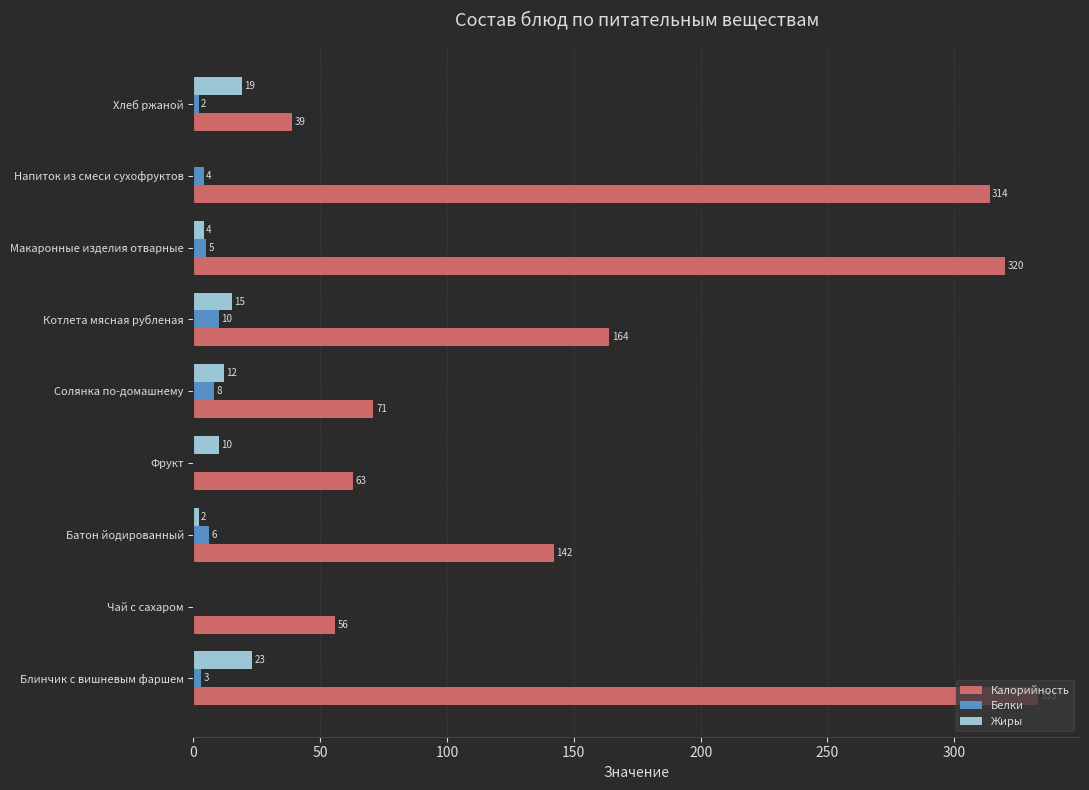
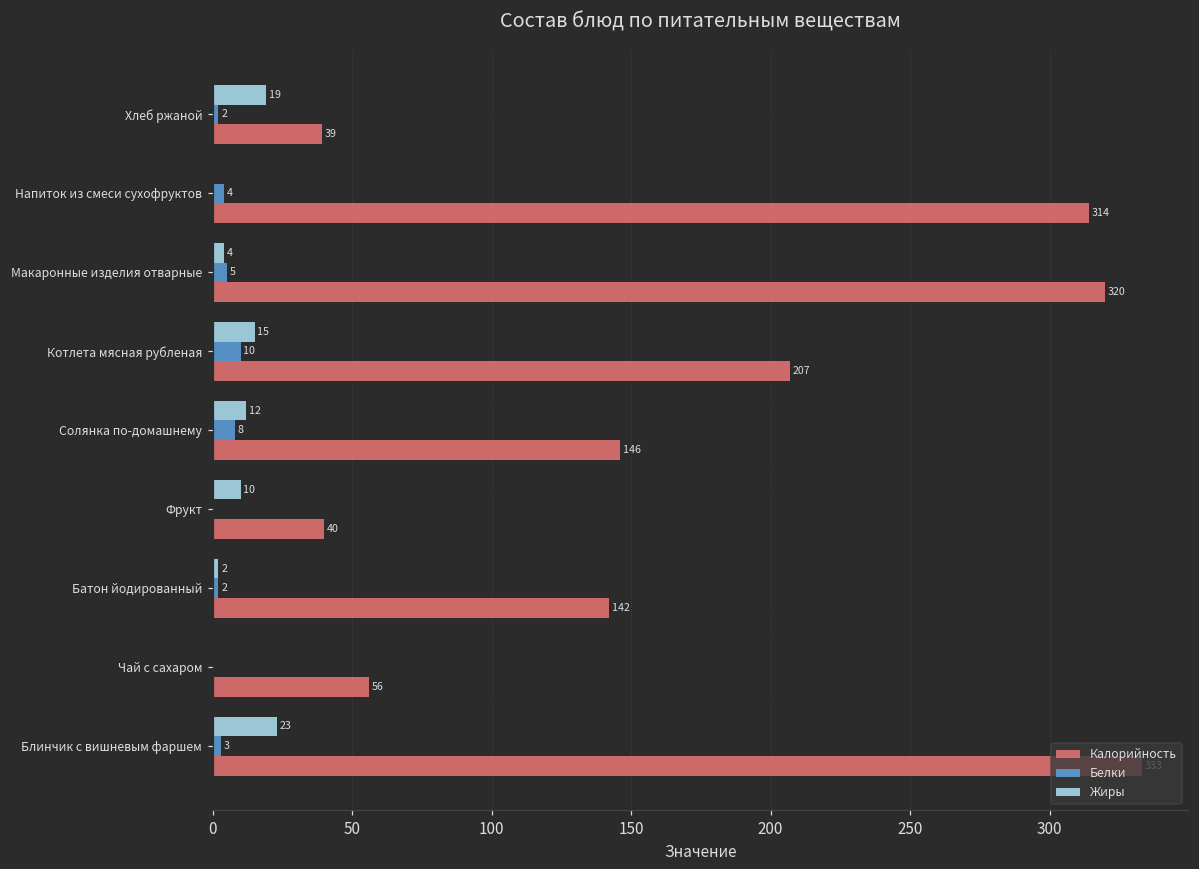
Калорийность, Котлета мясная рубленая: 164 -> 207
Калорийность, Солянка по-домашнему: 71 -> 146
Калорийность, Фрукт: 63 -> 40
Белки, Батон йодированный: 6 -> 2
